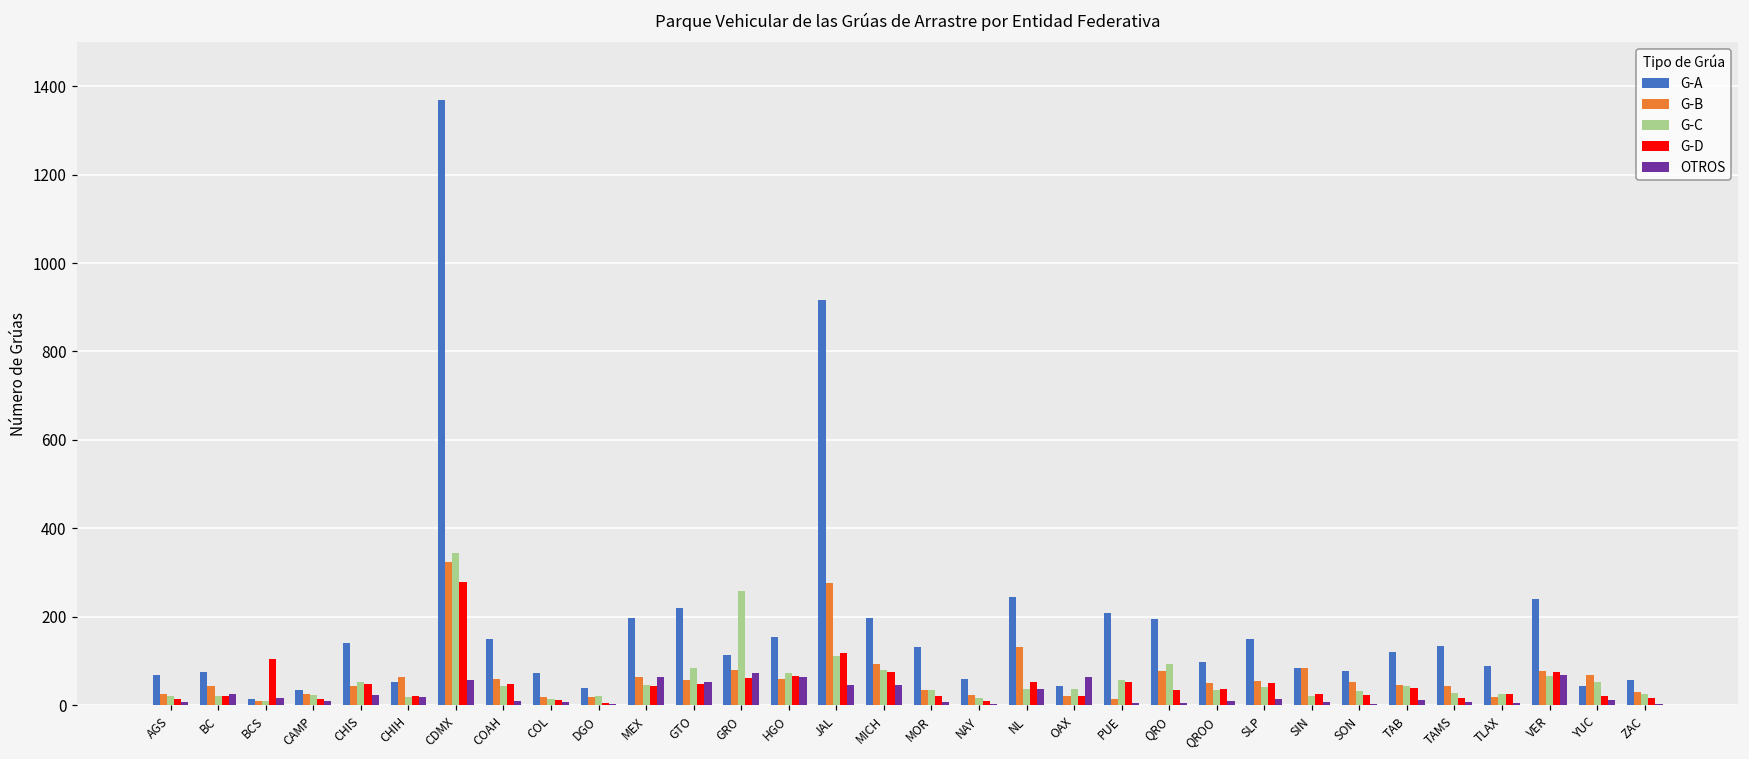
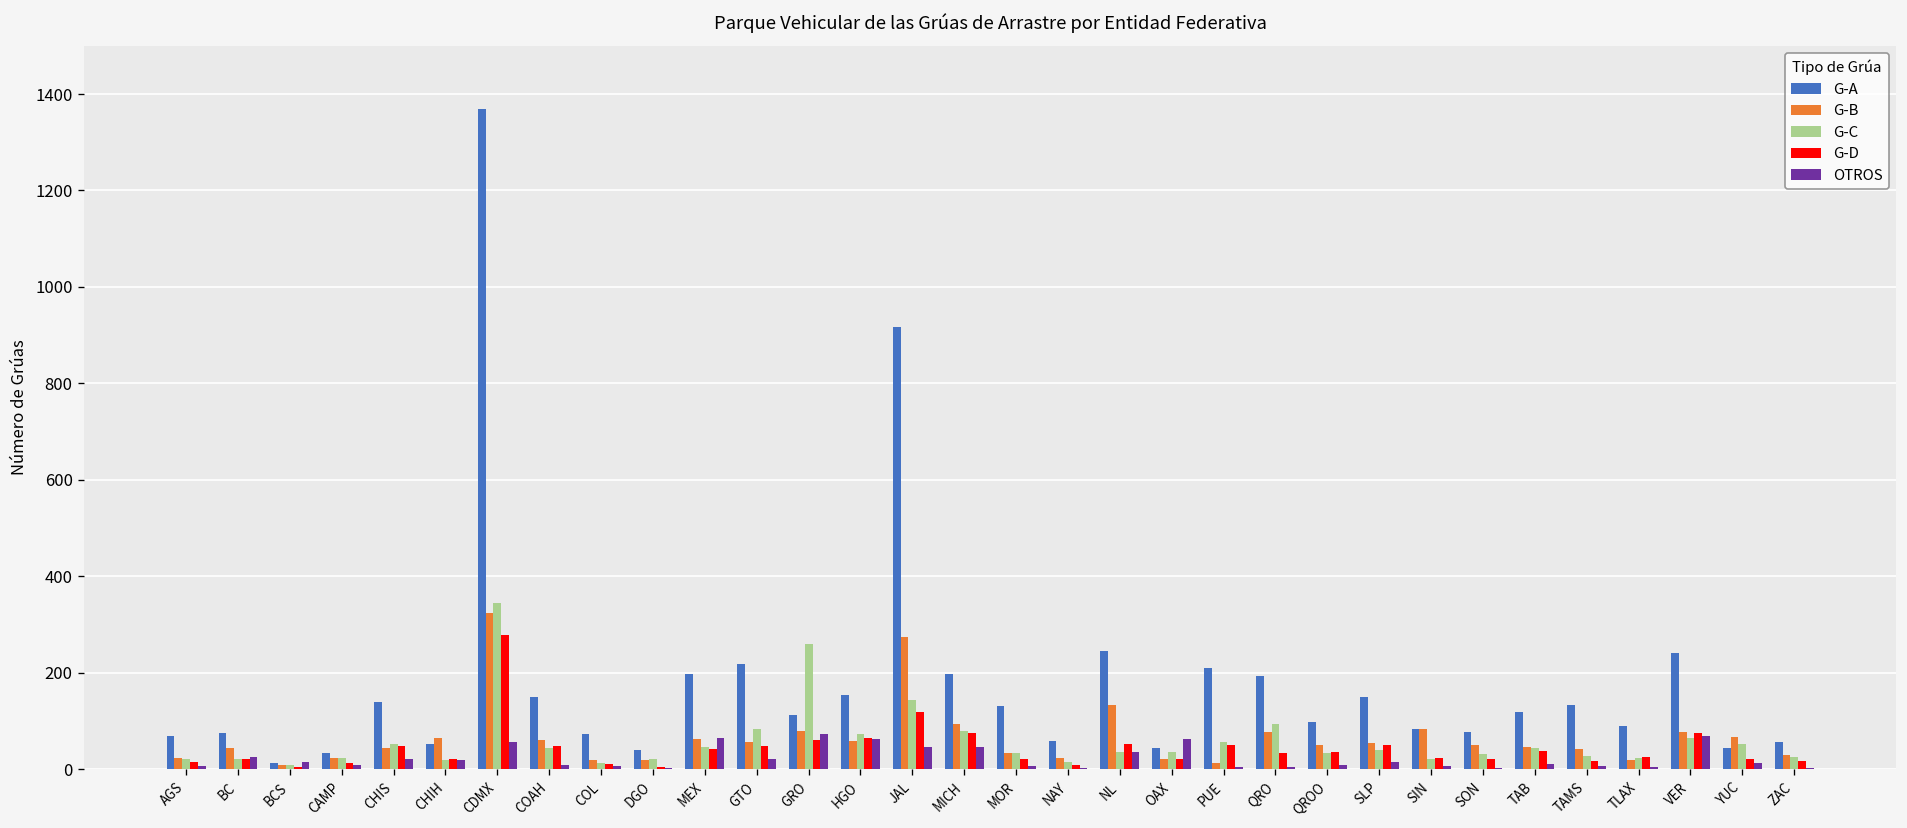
G-D, BCS: 100 -> 0
OTROS, GTO: 50 -> 20
G-C, JAL: 110 -> 140
